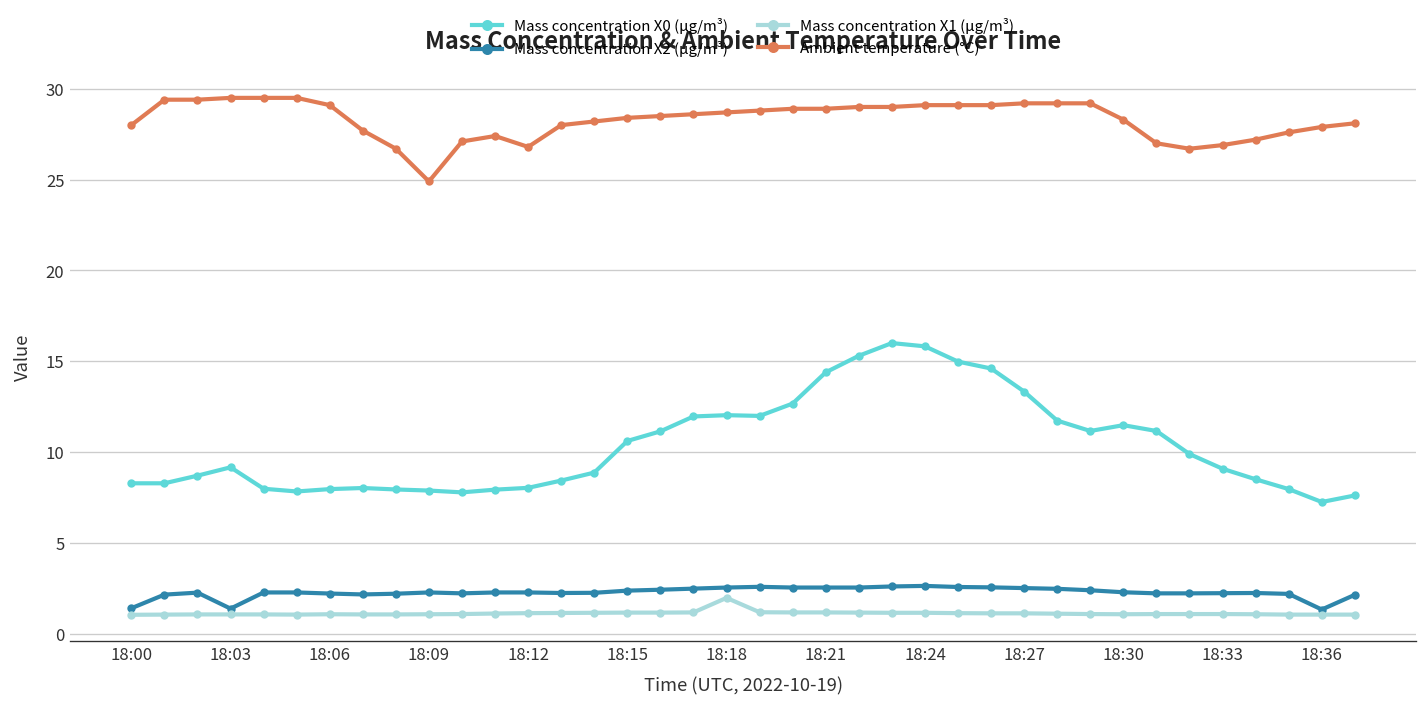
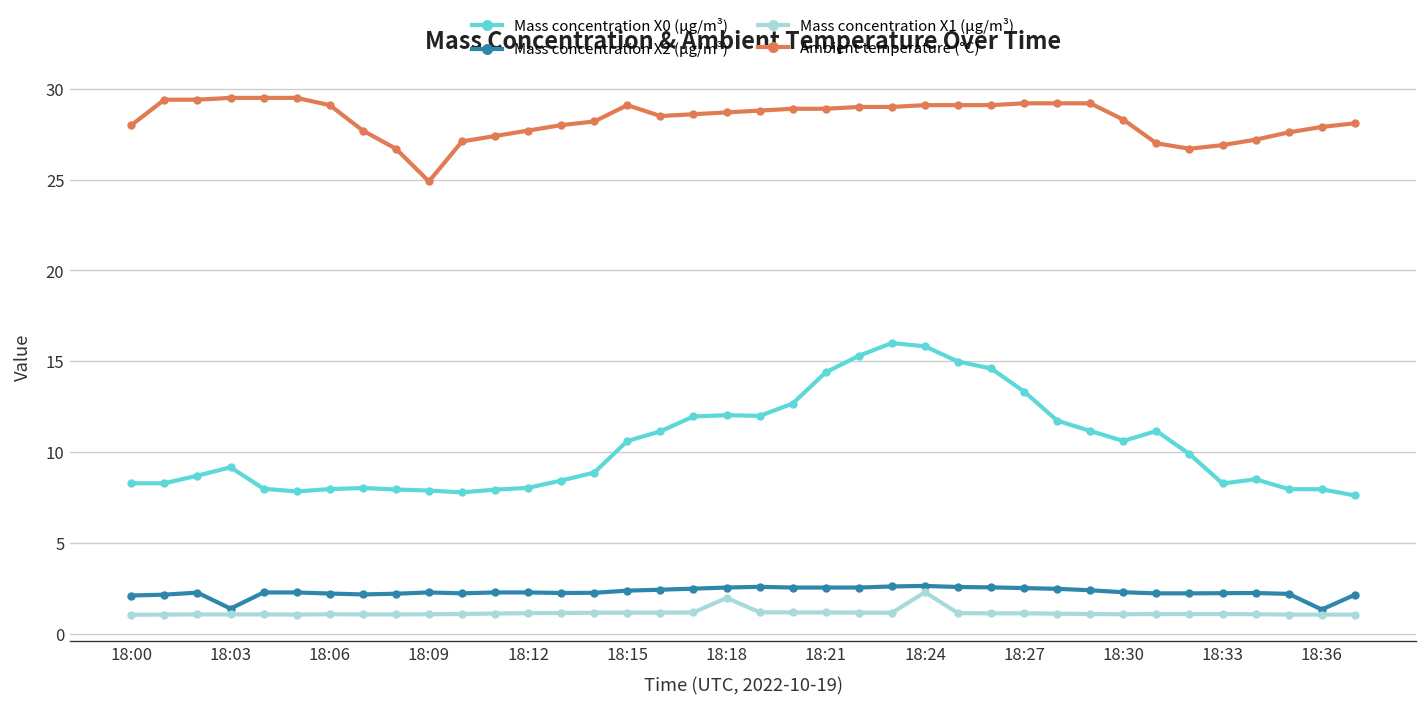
Mass concentration X2 (μg/m³), 18:00: 1.4 -> 2.1
Ambient temperature (°C), 18:12: 26.8 -> 27.7
Ambient temperature (°C), 18:15: 28.4 -> 29.1
Mass concentration X1 (μg/m³), 18:24: 1.2 -> 2.3
Mass concentration X0 (μg/m³), 18:30: 11.5 -> 10.6
Mass concentration X0 (μg/m³), 18:33: 9.1 -> 8.3
Mass concentration X0 (μg/m³), 18:36: 7.3 -> 8.0
